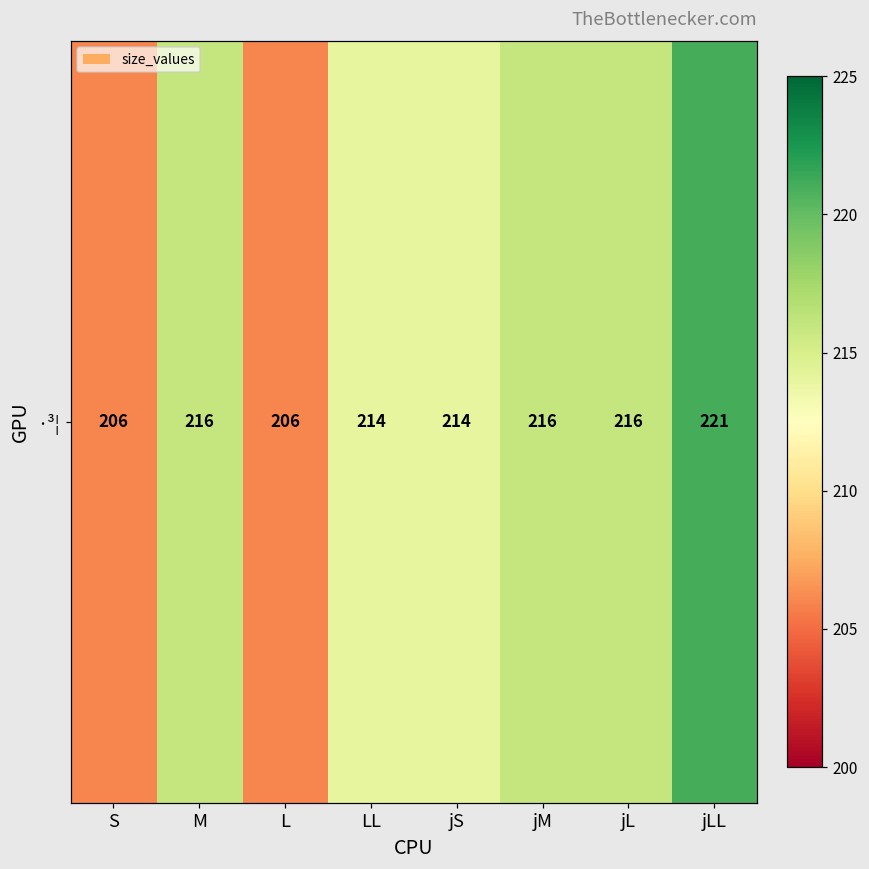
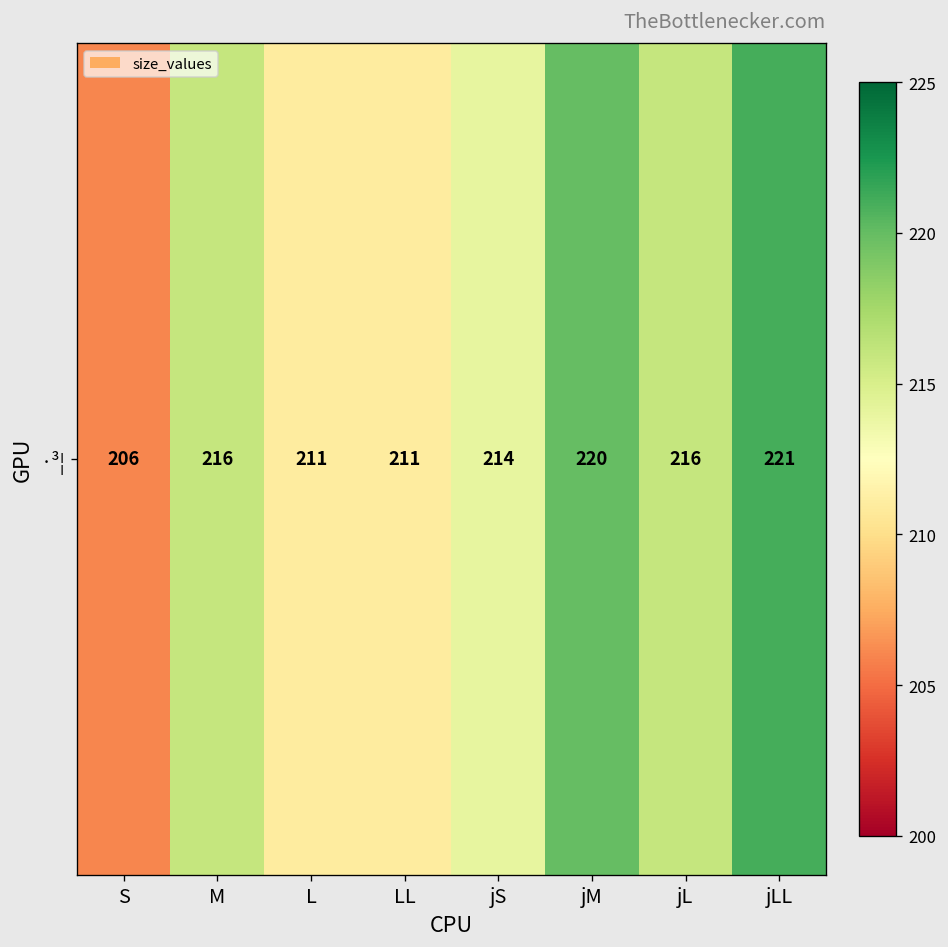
·³¦, L: 206 -> 211
·³¦, LL: 214 -> 211
·³¦, jM: 216 -> 220
